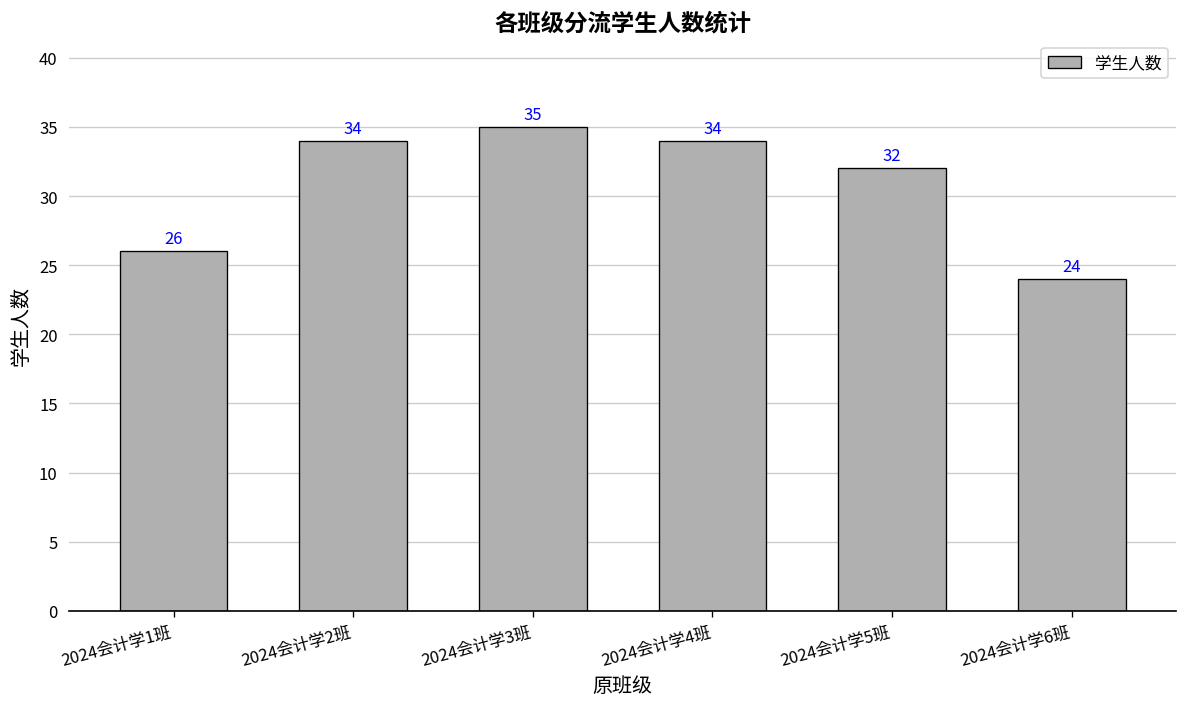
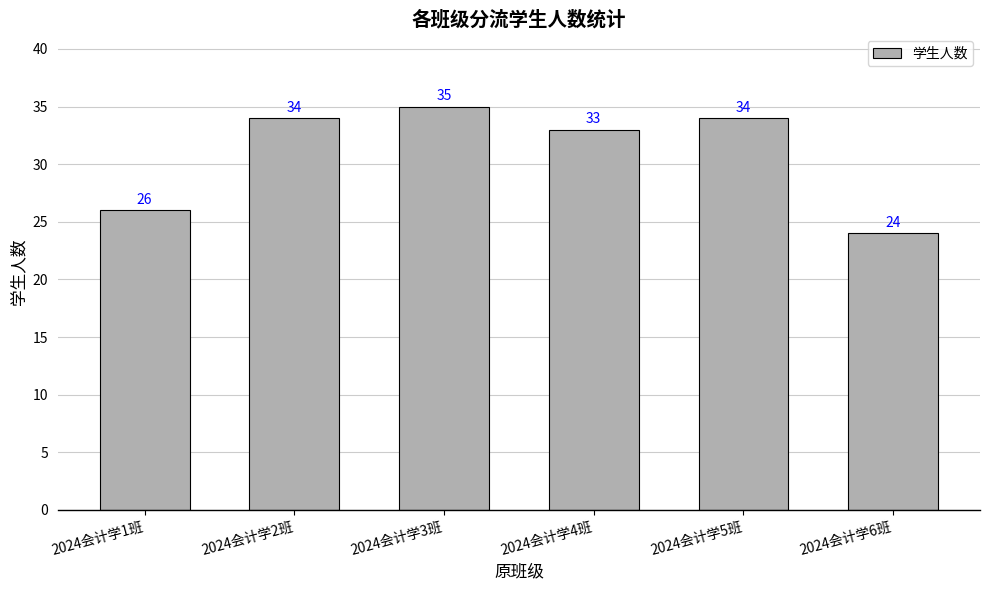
2024会计学4班: 34 -> 33
2024会计学5班: 32 -> 34
